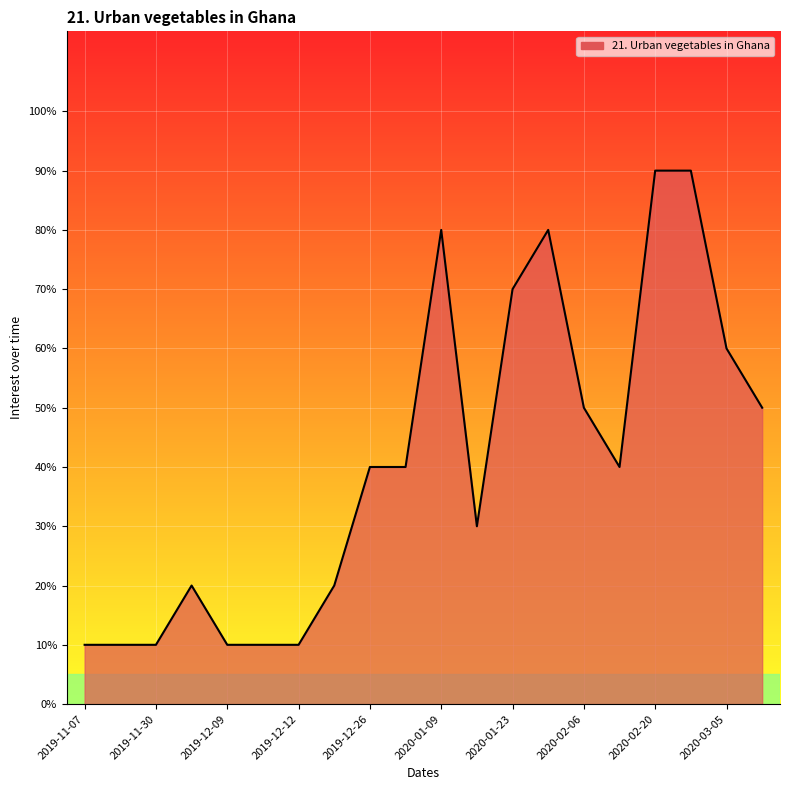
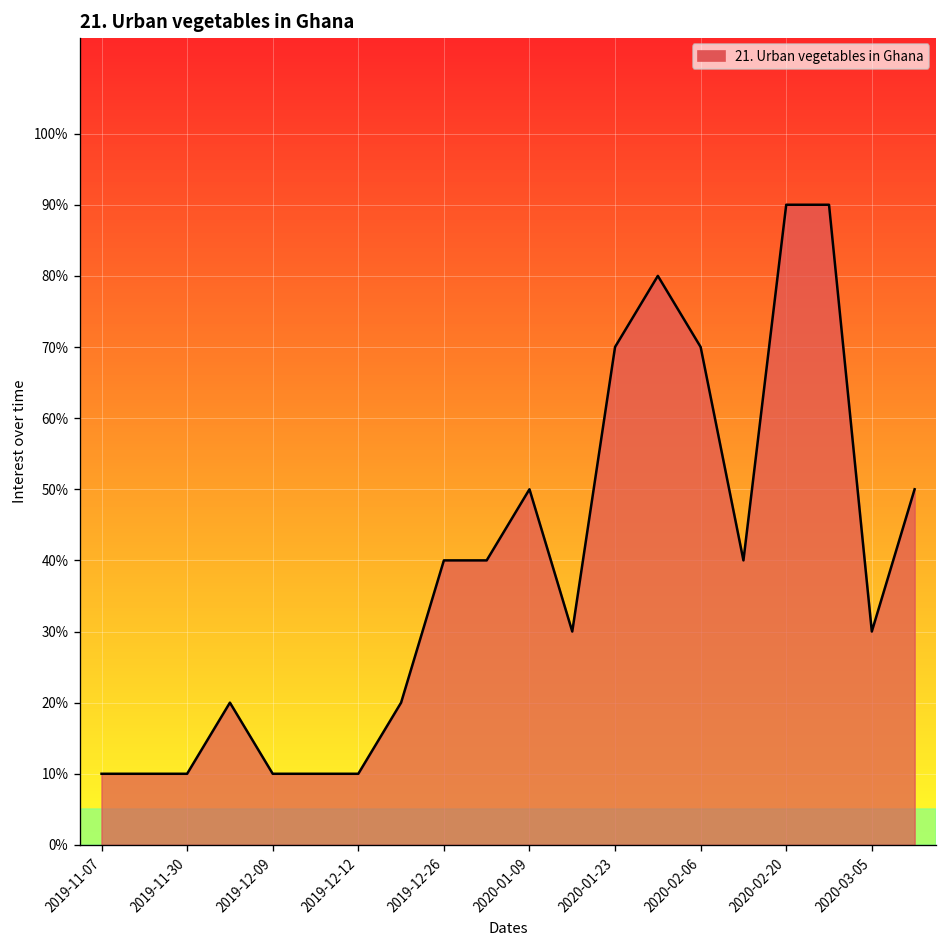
2020-01-09: 80% -> 50%
2020-02-06: 50% -> 70%
2020-03-05: 60% -> 30%
